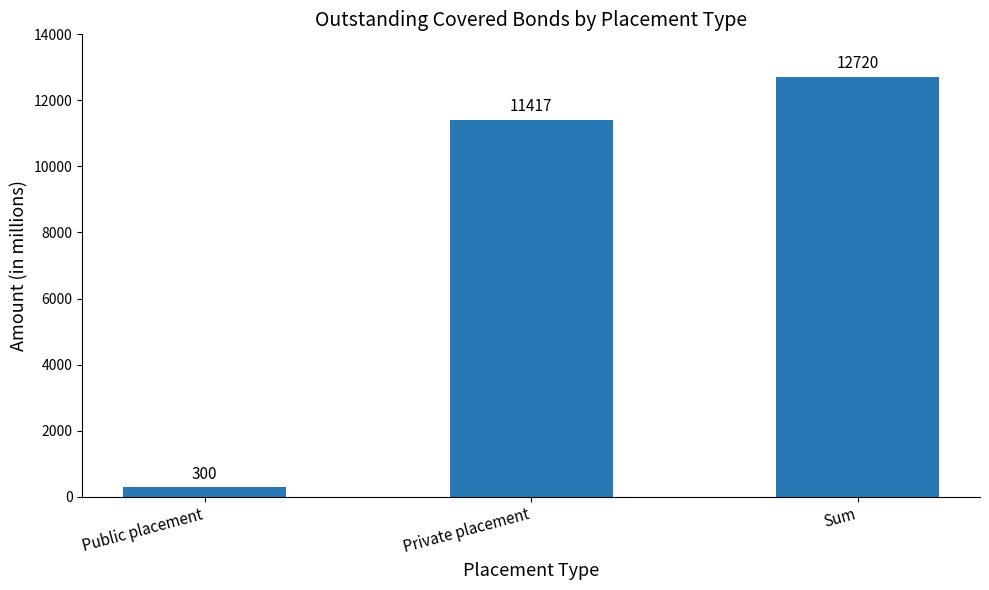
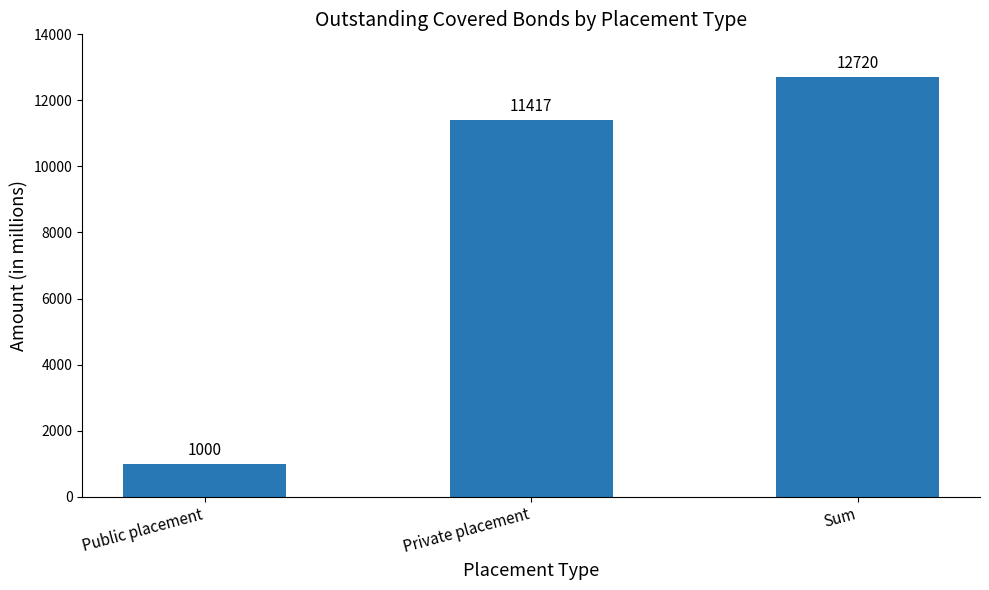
Public placement: 300 -> 1000
